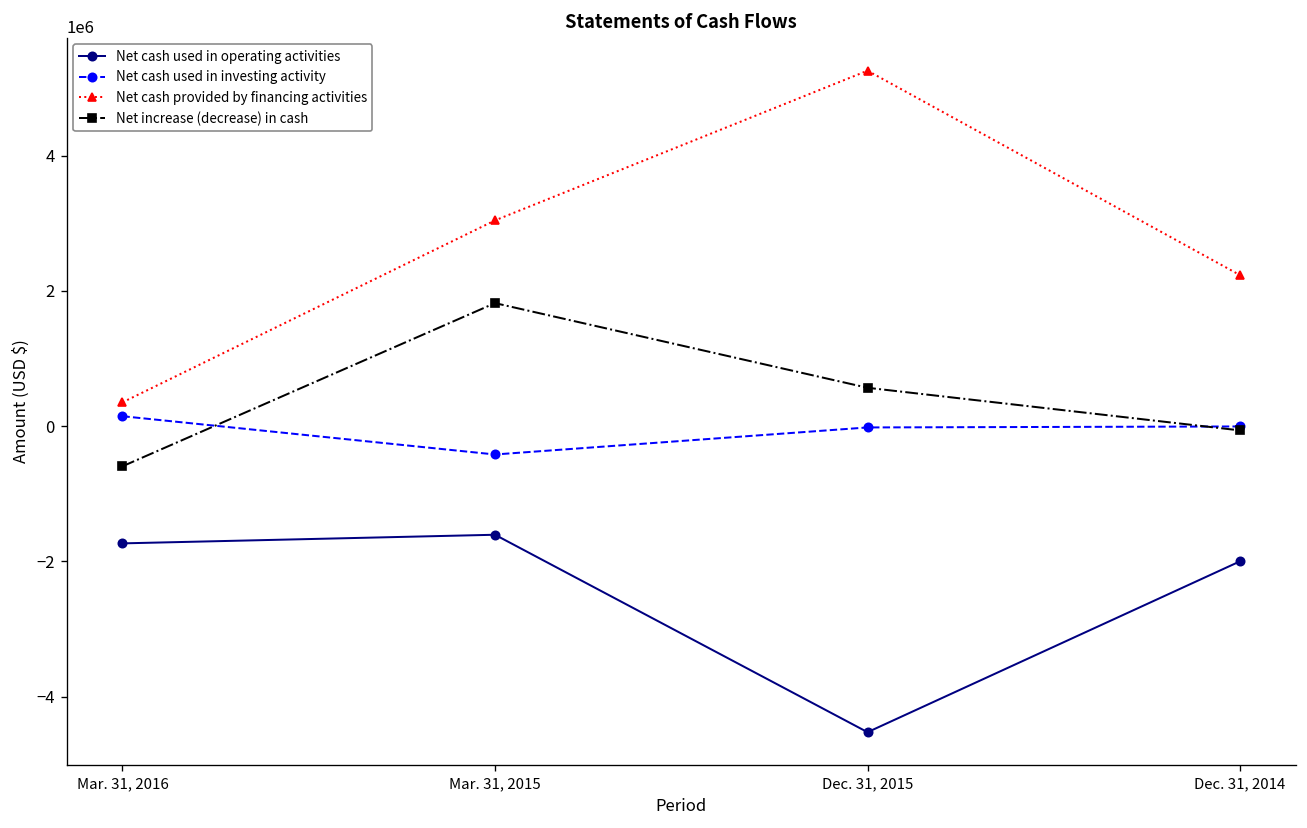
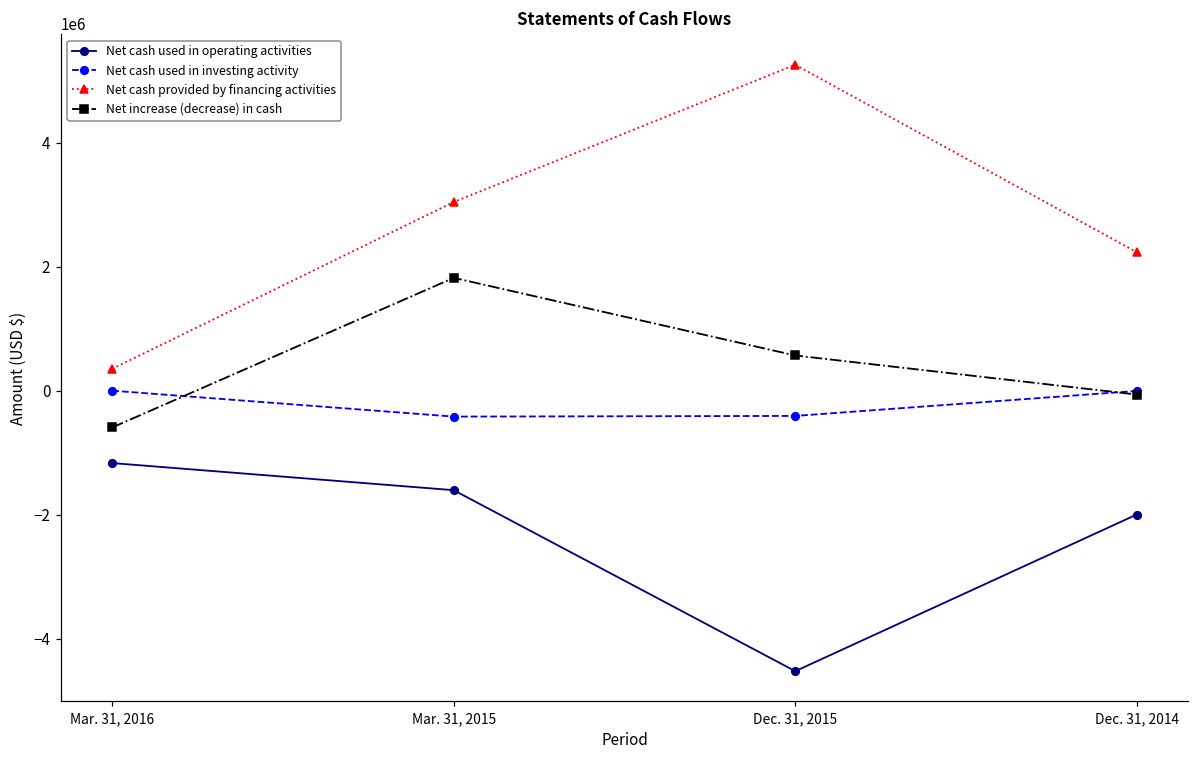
Net cash used in operating activities, Mar. 31, 2016: -1700000 -> -1200000
Net cash used in investing activity, Mar. 31, 2016: 100000 -> 0
Net cash used in investing activity, Dec. 31, 2015: 0 -> -400000
